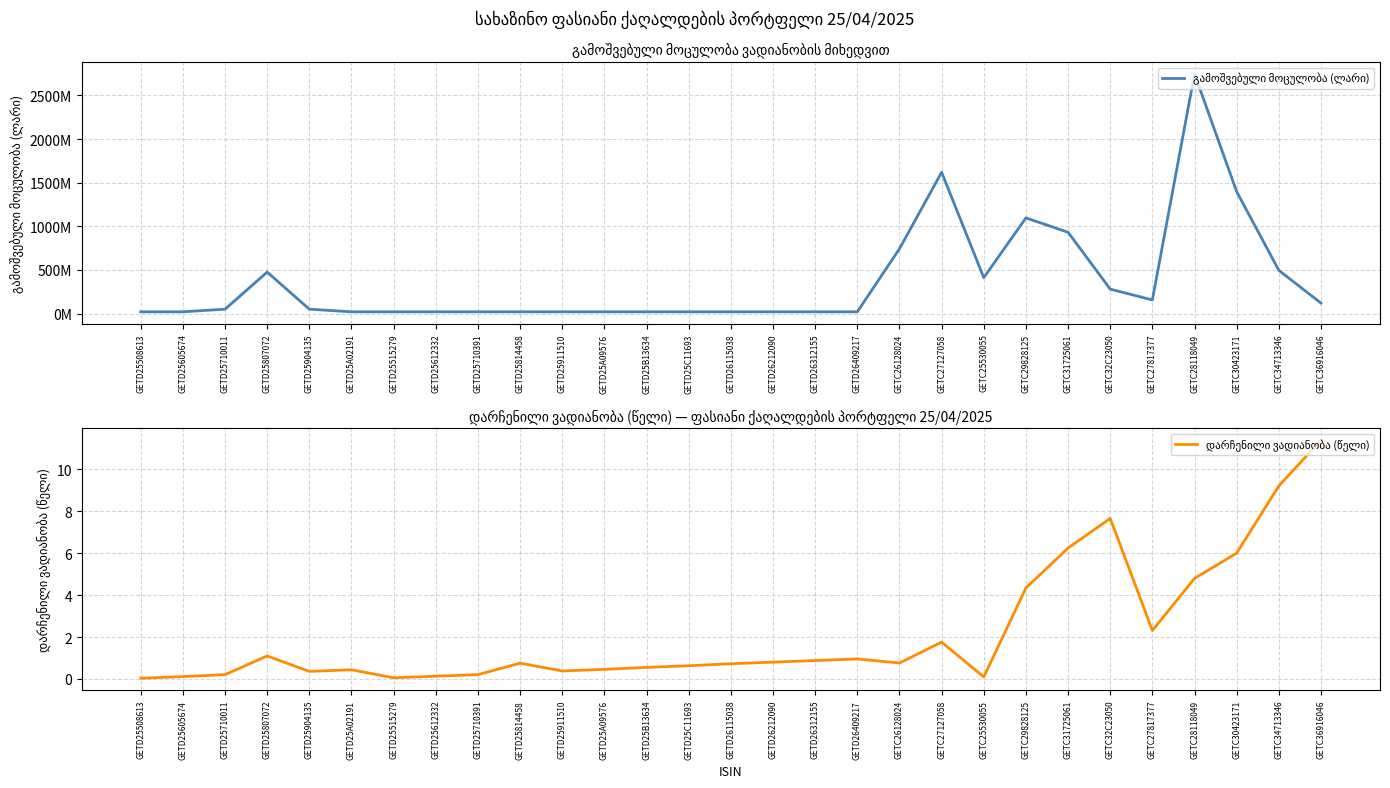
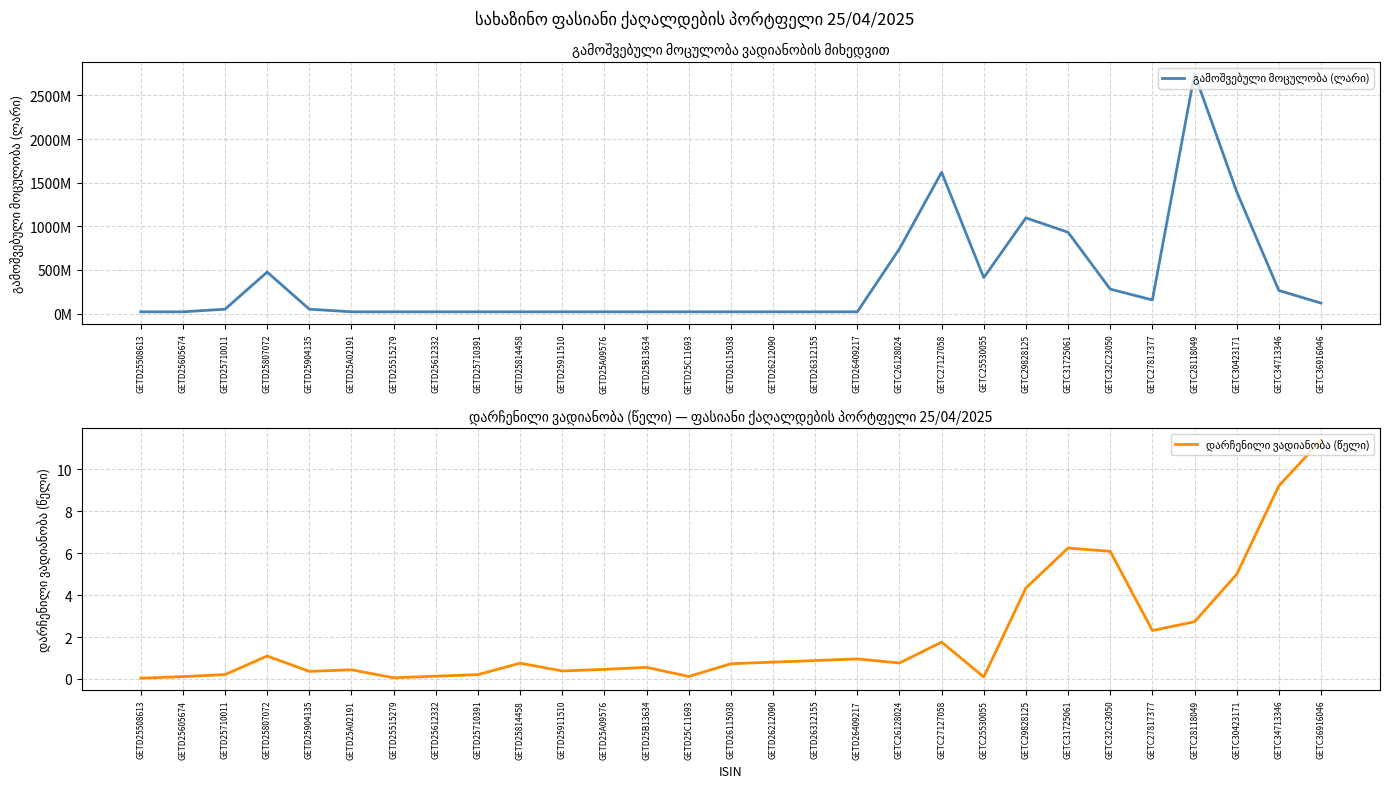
გამოშვებული მოცულობა ვადიანობის მიხედვით, GETC34713346: 500000000 -> 300000000
დარჩენილი ვადიანობა (წელი) — ფასიანი ქაღალდების პორტფელი 25/04/2025, GETD25C11693: 0.6 -> 0.1
დარჩენილი ვადიანობა (წელი) — ფასიანი ქაღალდების პორტფელი 25/04/2025, GETC32C23050: 7.7 -> 6.1
დარჩენილი ვადიანობა (წელი) — ფასიანი ქაღალდების პორტფელი 25/04/2025, GETC28118049: 4.8 -> 2.7
დარჩენილი ვადიანობა (წელი) — ფასიანი ქაღალდების პორტფელი 25/04/2025, GETC30423171: 6.0 -> 5.0
